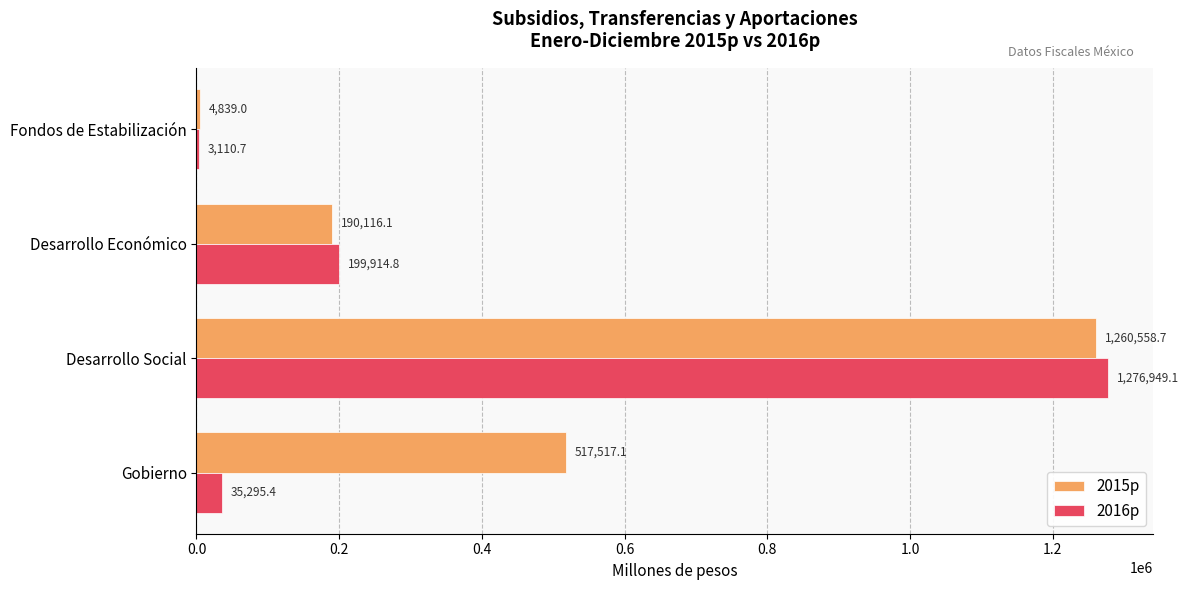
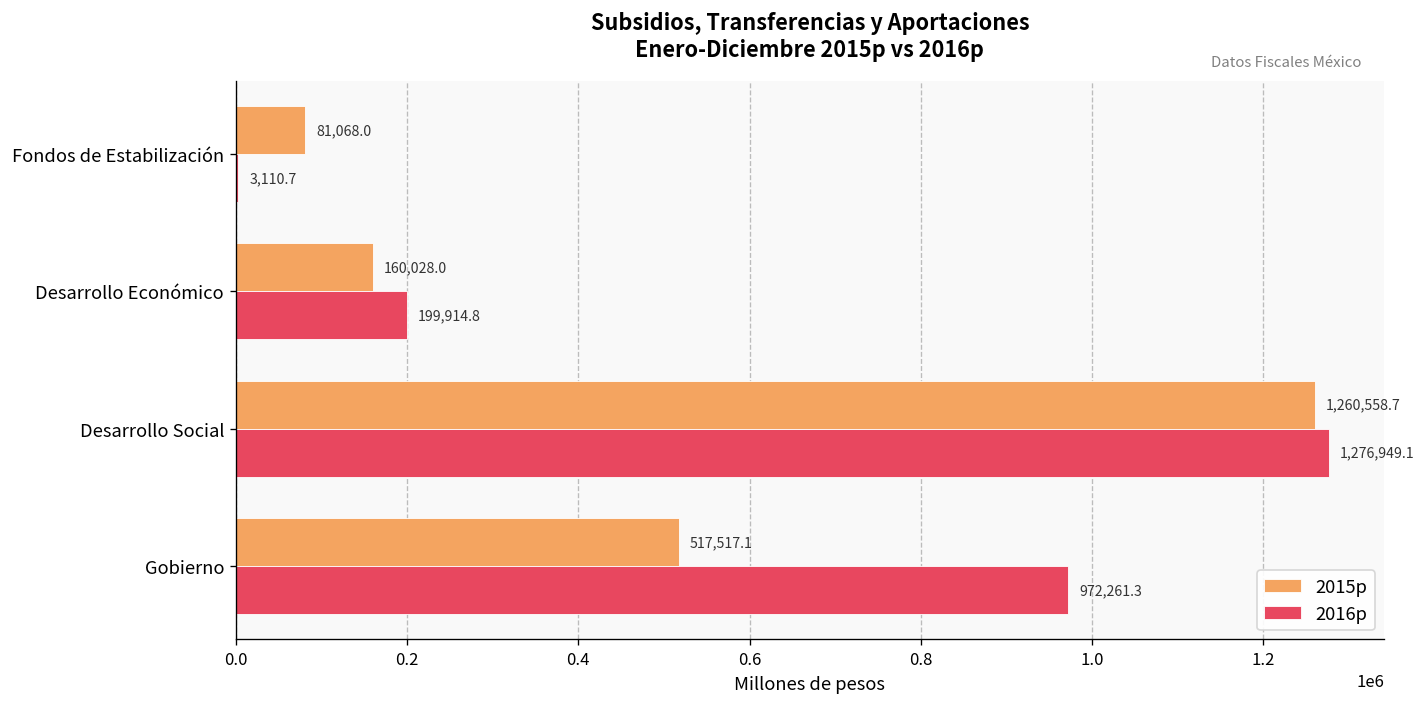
2015p, Fondos de Estabilización: 4,839.0 -> 81,068.0
2015p, Desarrollo Económico: 190,116.1 -> 160,028.0
2016p, Gobierno: 35,295.4 -> 972,261.3
